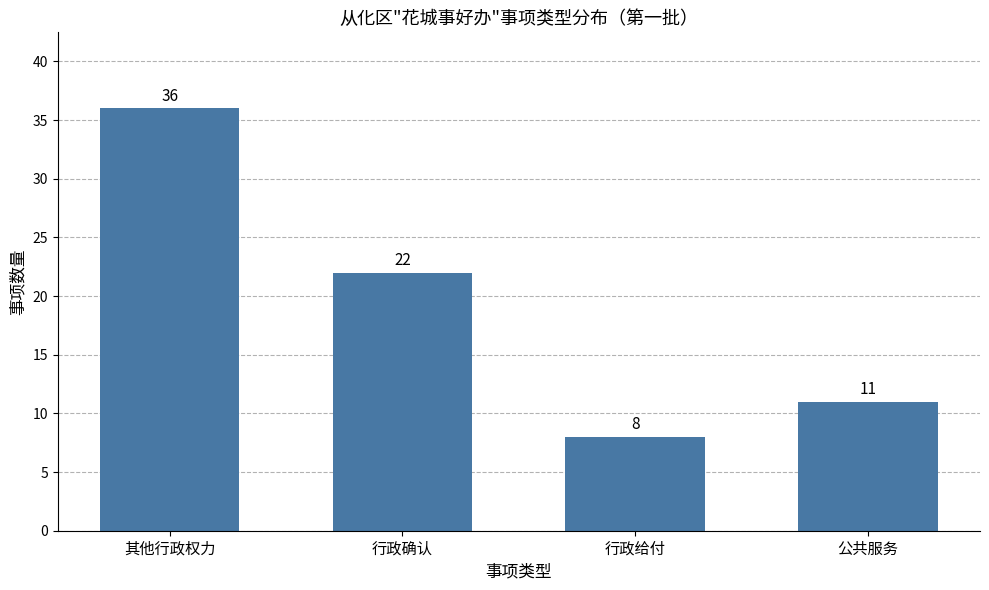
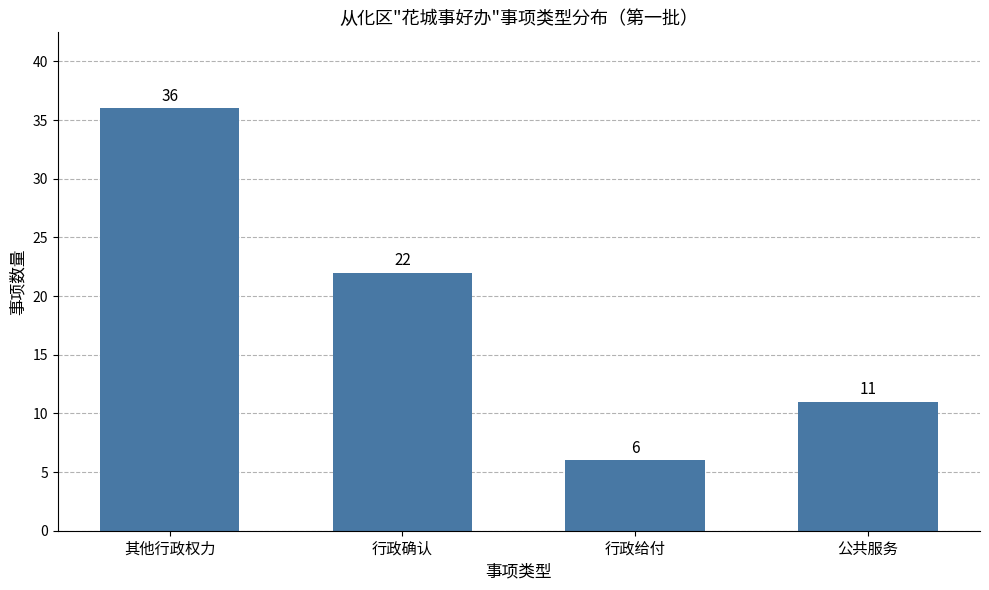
行政给付: 8 -> 6
